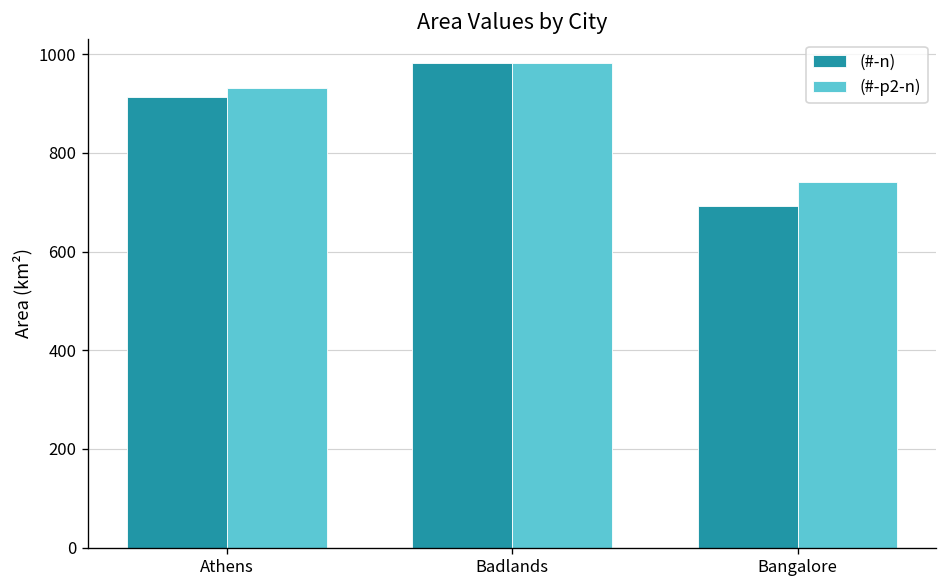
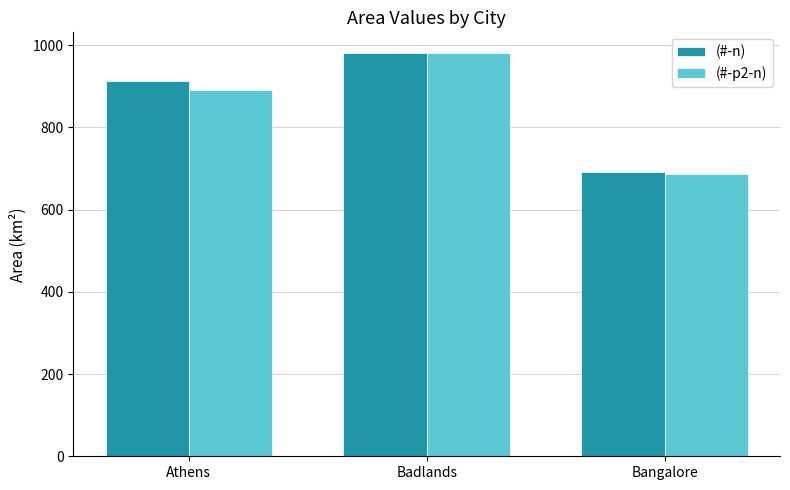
(#-p2-n), Athens: 930 -> 890
(#-p2-n), Bangalore: 740 -> 690
